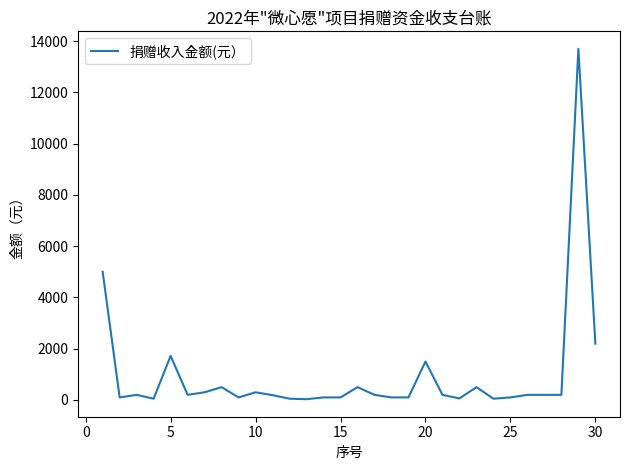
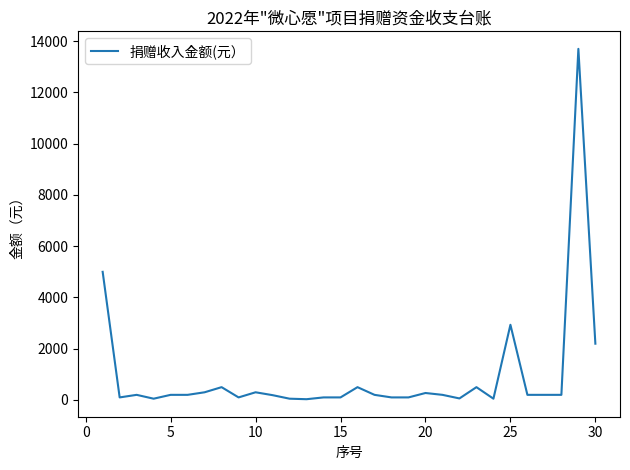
5: 1700 -> 200
20: 1500 -> 300
25: 100 -> 2900
